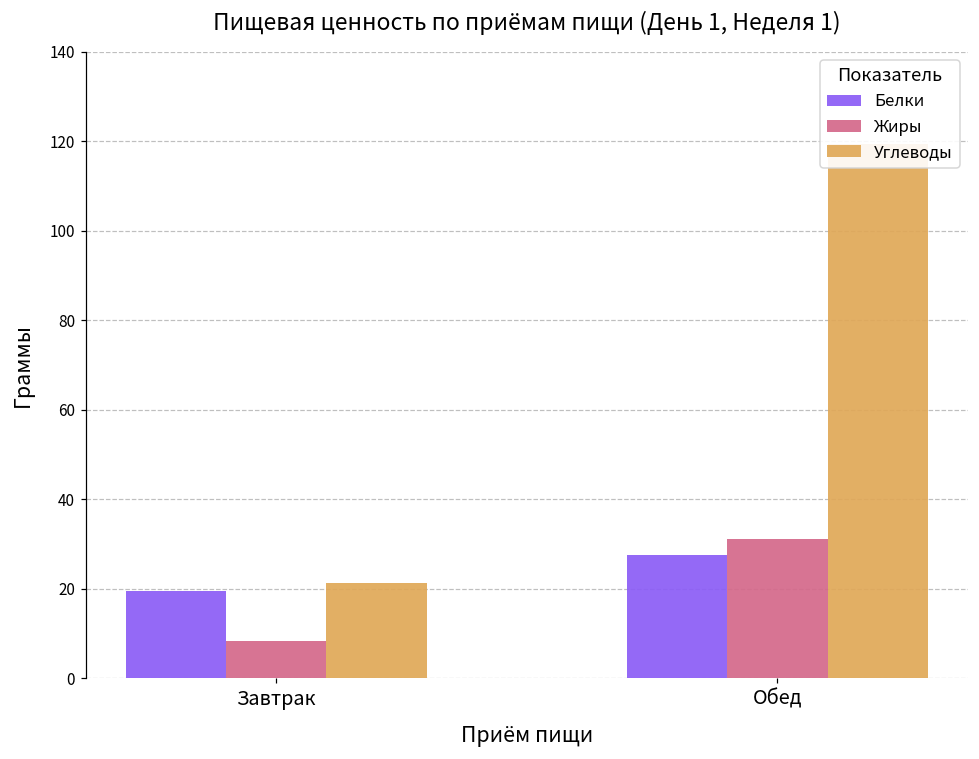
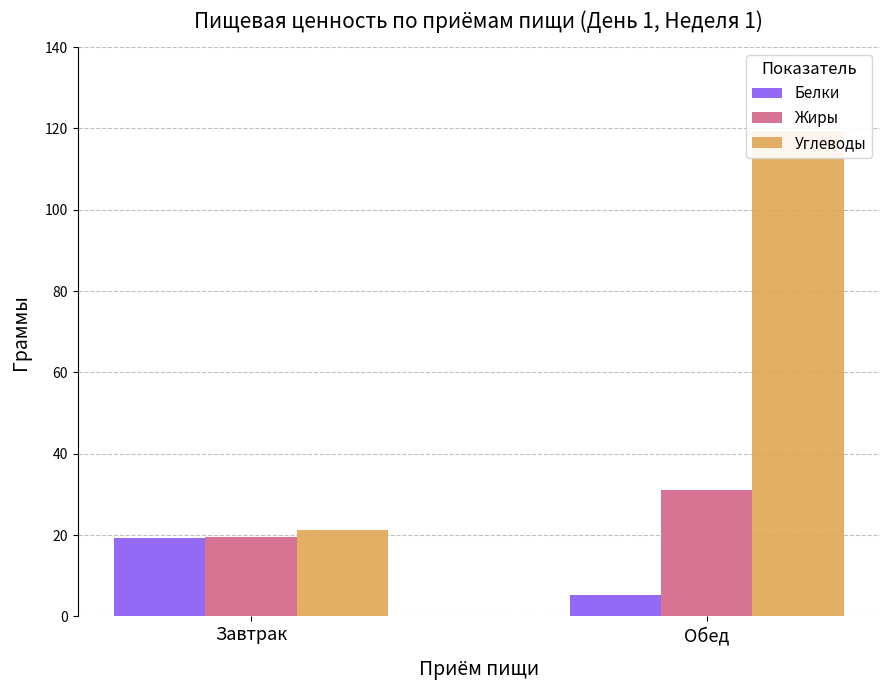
Жиры, Завтрак: 8 -> 20
Белки, Обед: 28 -> 5
